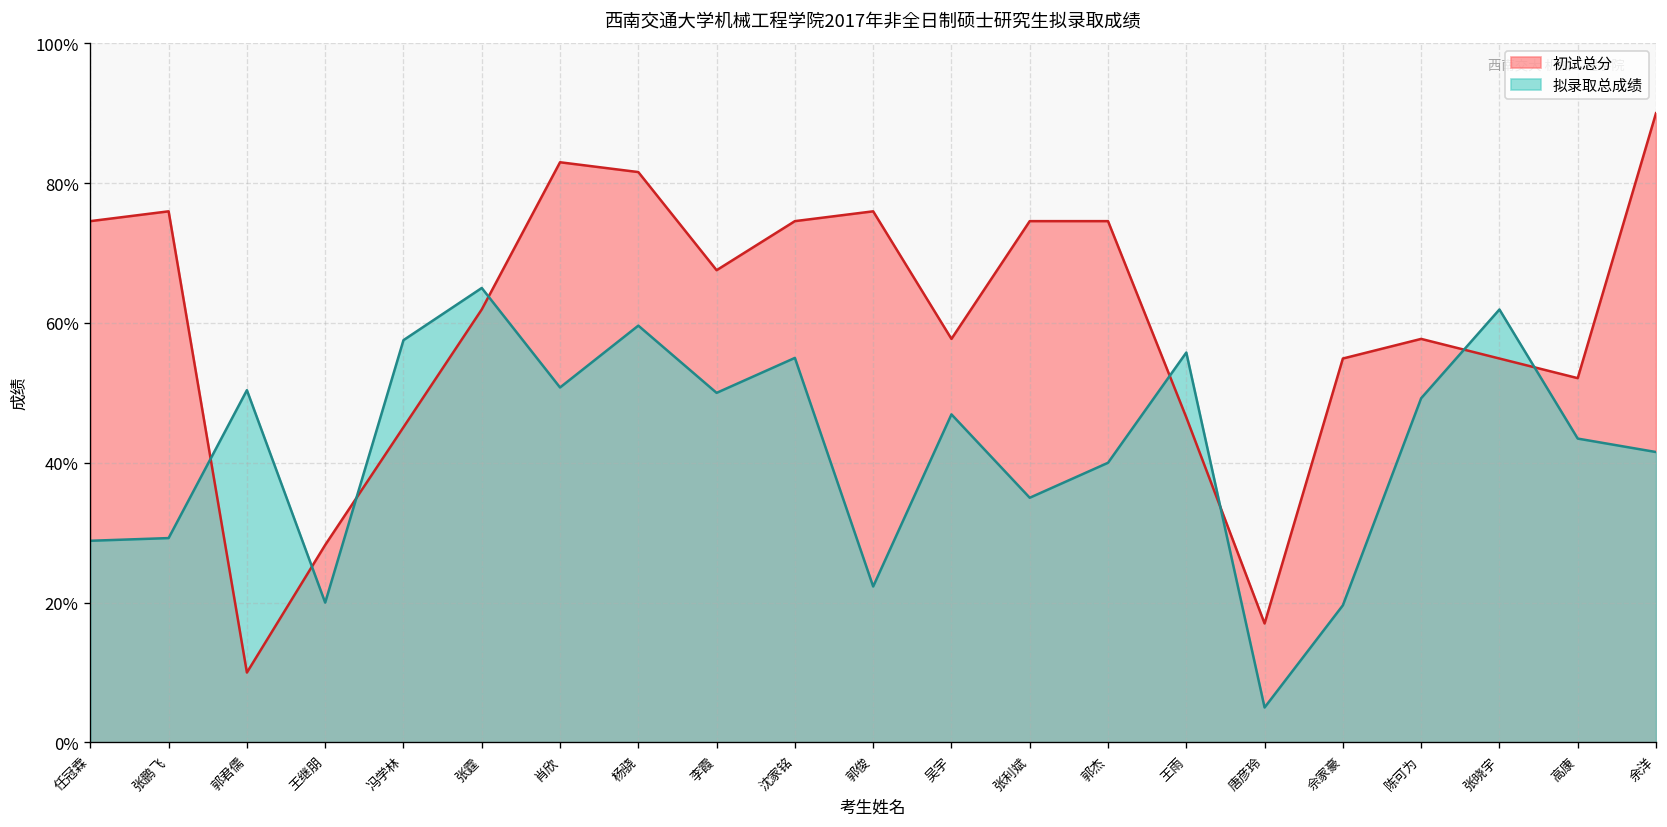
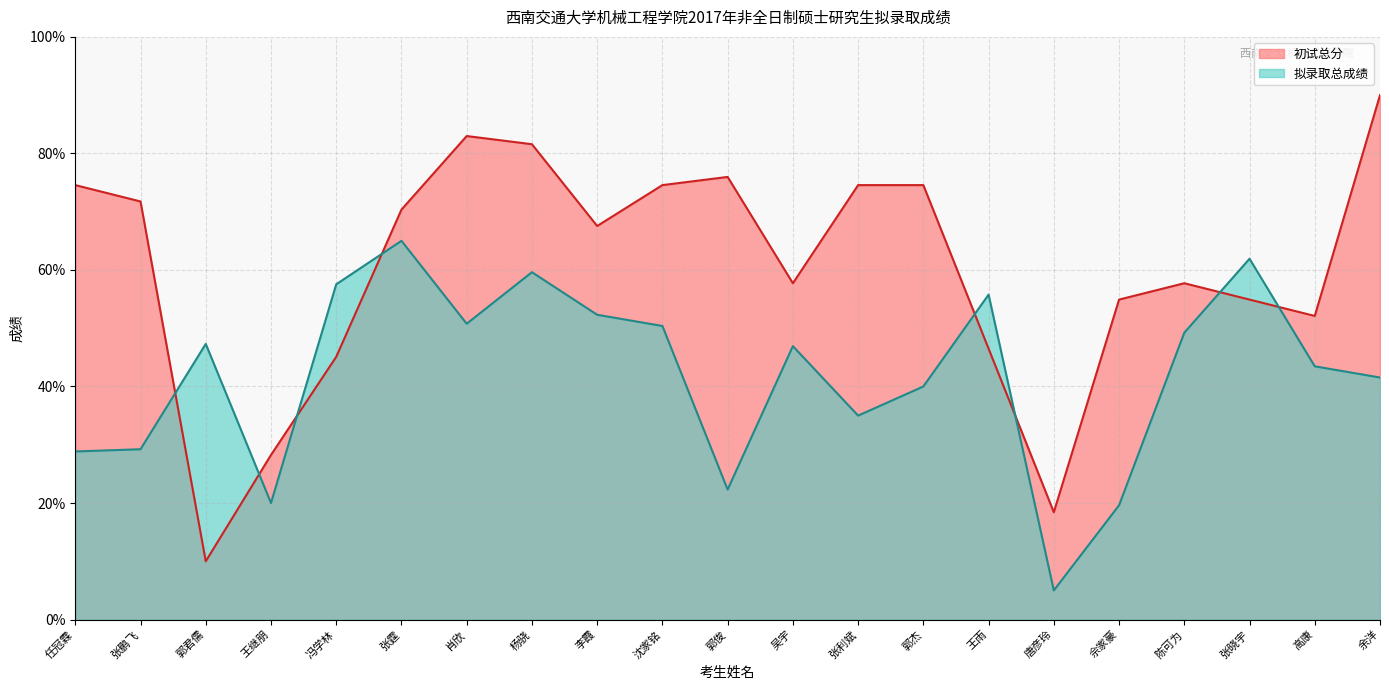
初试总分, 张鹏飞: 76% -> 72%
拟录取总成绩, 郭君儒: 50% -> 47%
初试总分, 张霆: 62% -> 70%
拟录取总成绩, 李霞: 50% -> 52%
拟录取总成绩, 沈家铭: 55% -> 50%
初试总分, 唐彦玲: 17% -> 18%
